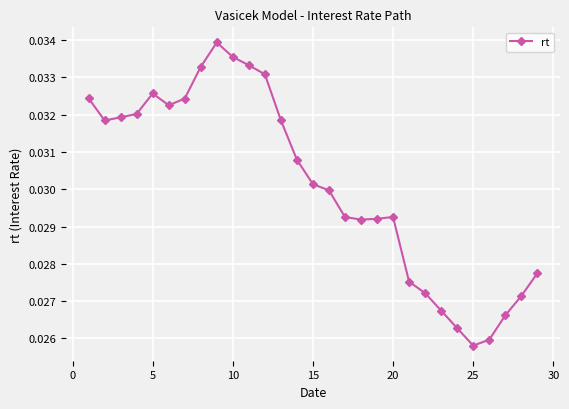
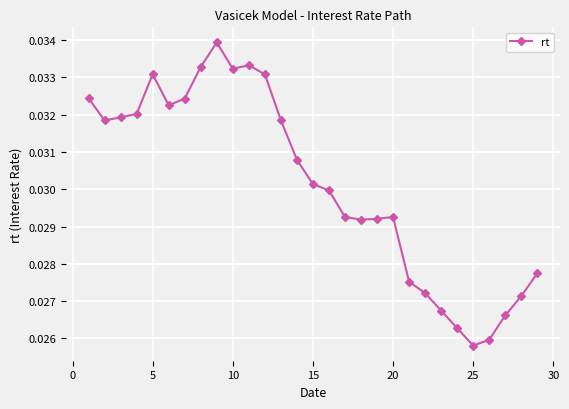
5: 0.0326 -> 0.0331
10: 0.0335 -> 0.0332
